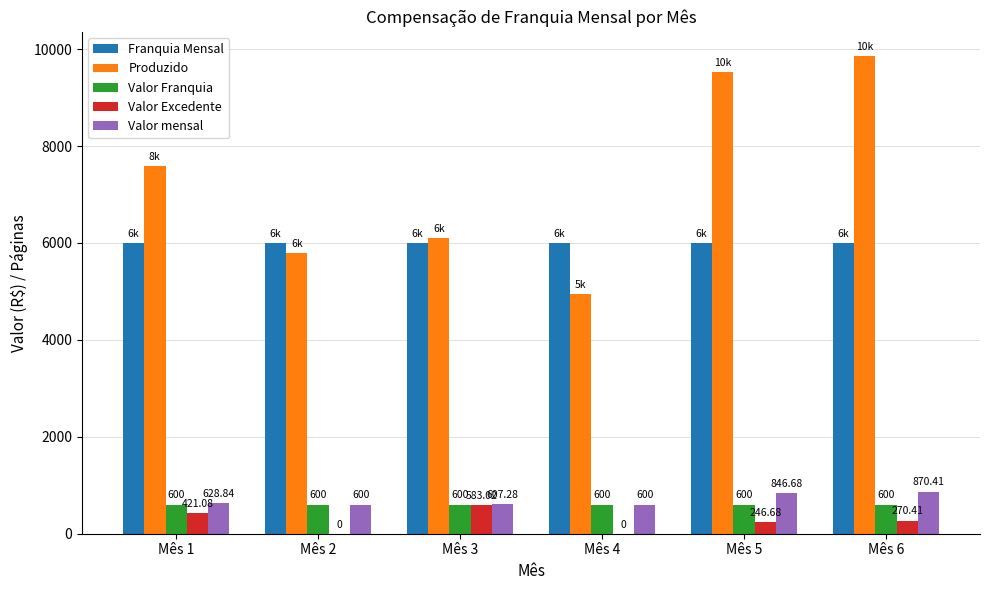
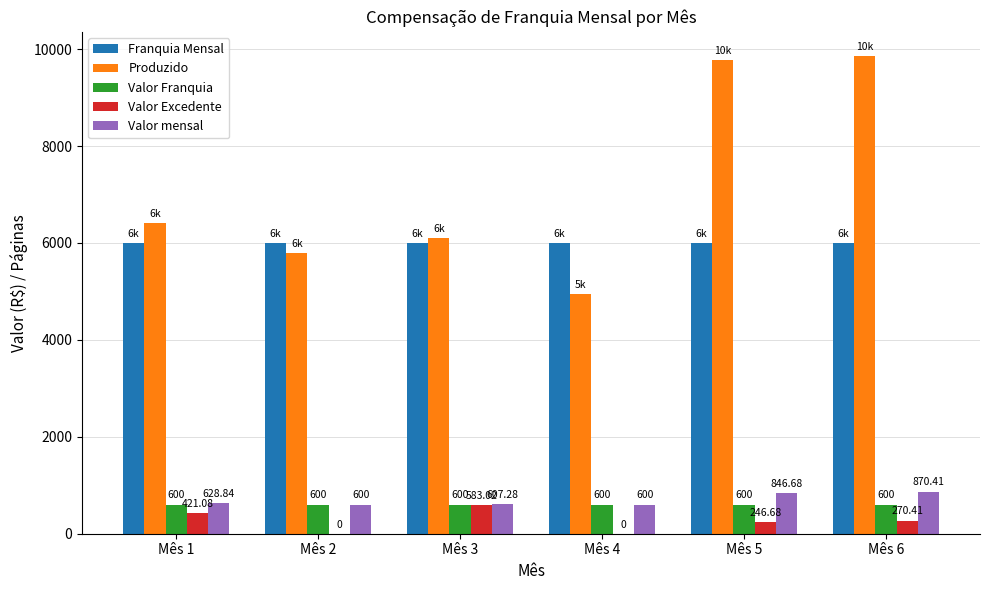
Produzido, Mês 1: 8k -> 6k
Produzido, Mês 5: 9500 -> 9800
